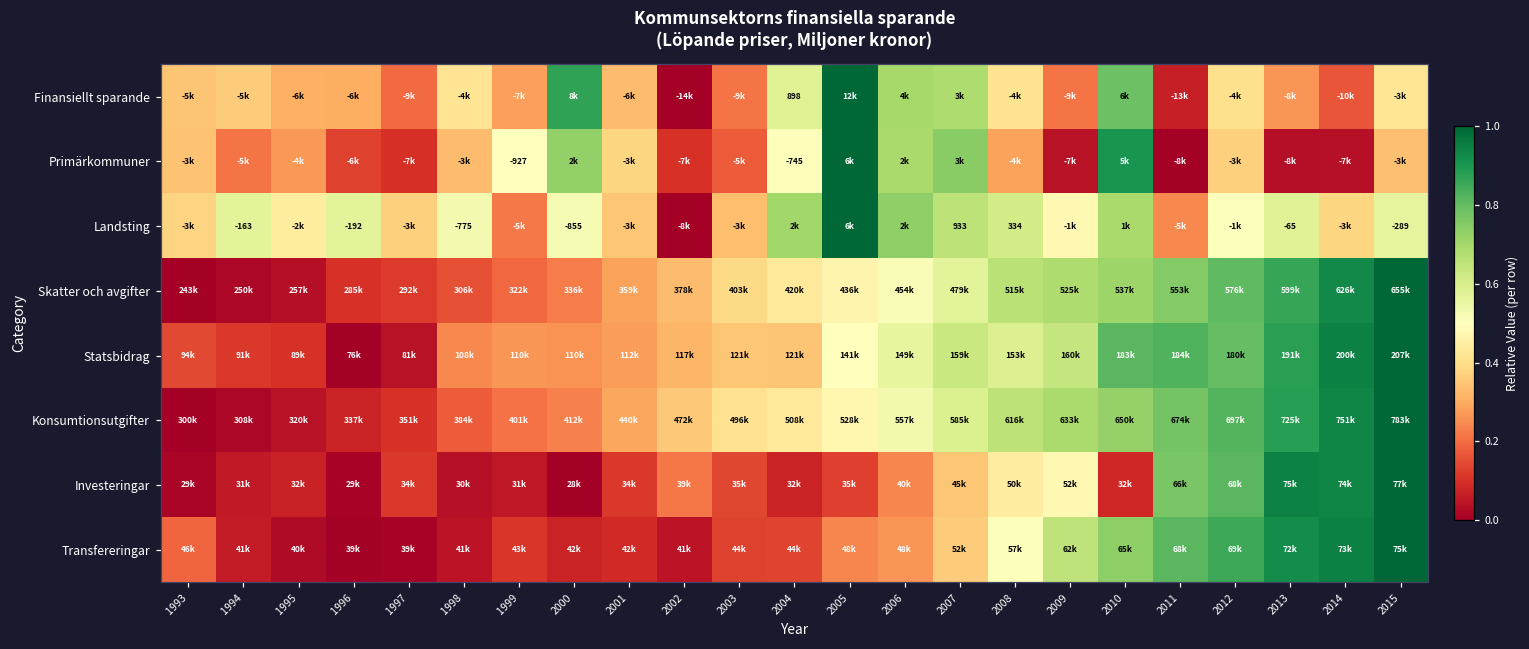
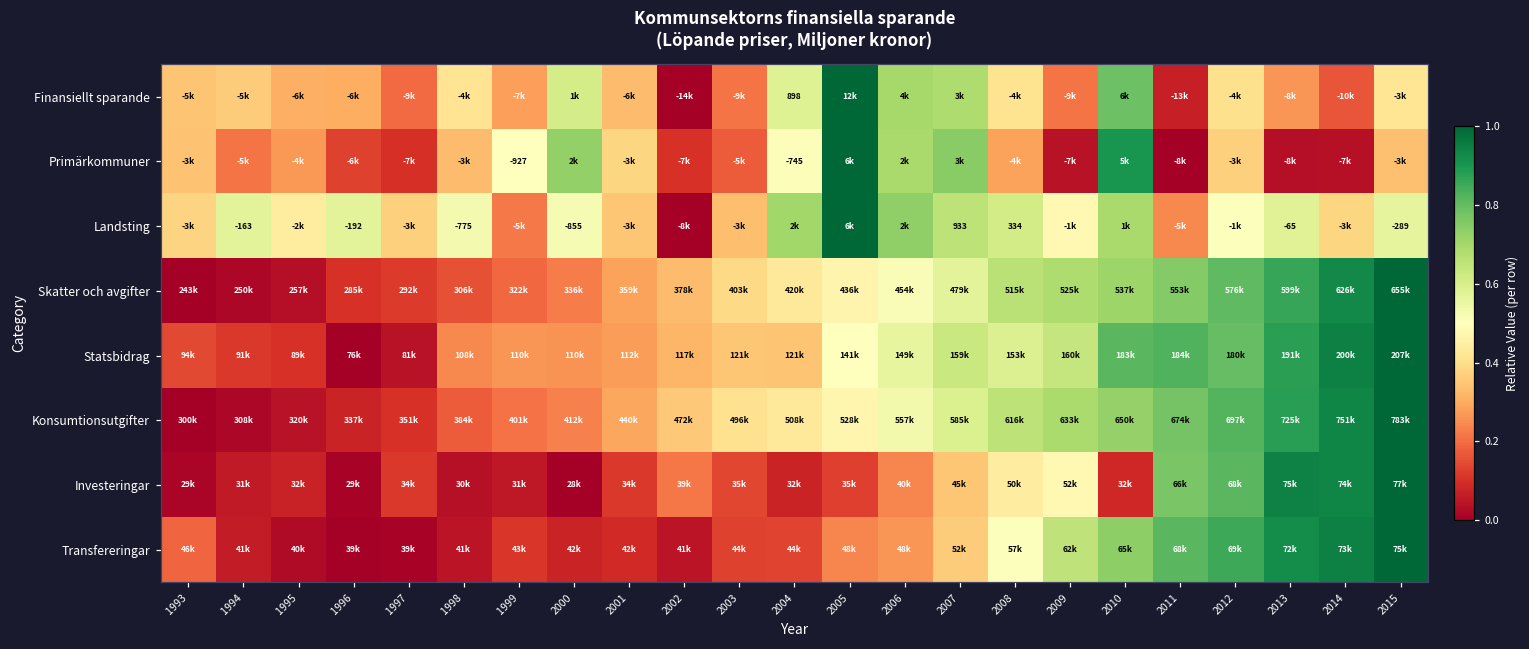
Finansiellt sparande, 2000: 8k -> 1k
